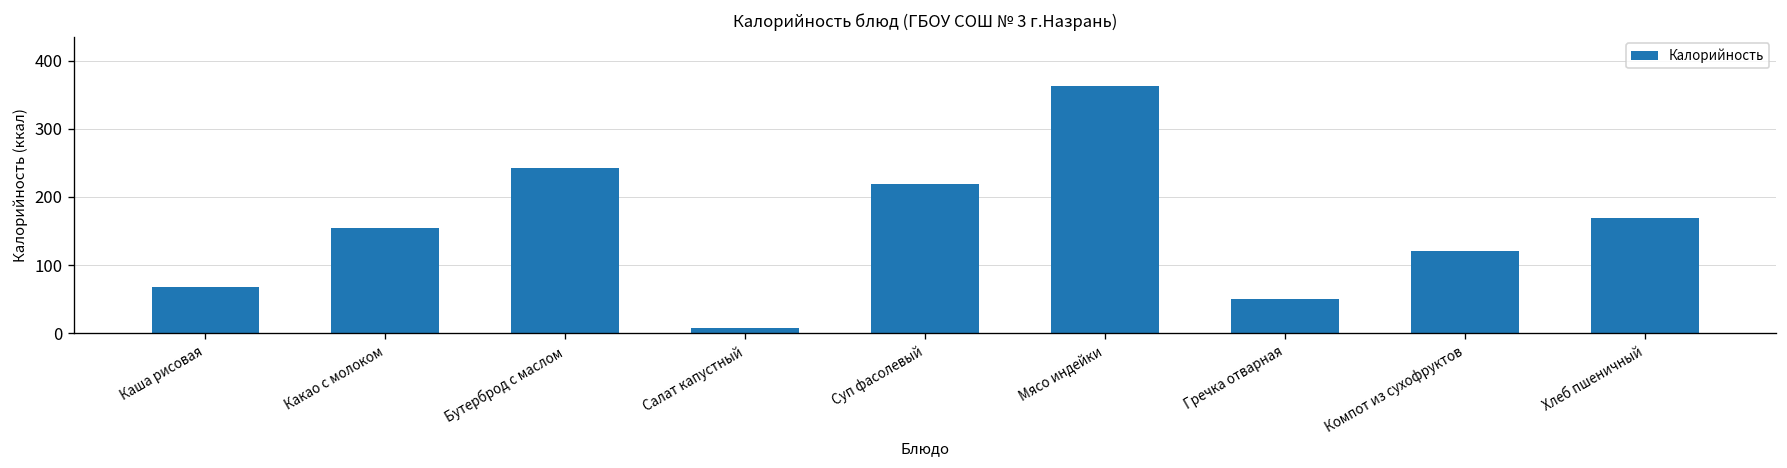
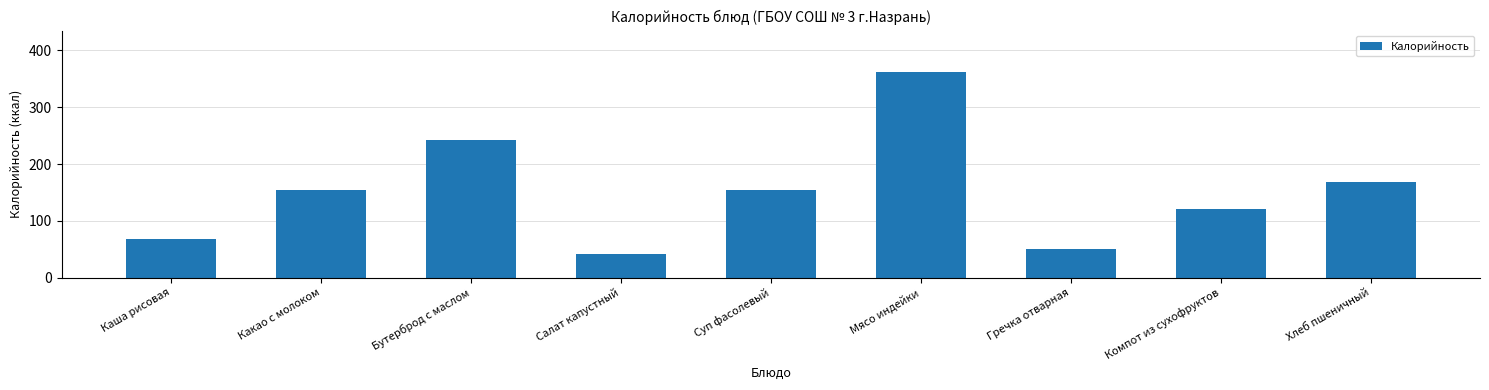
Салат капустный: 10 -> 40
Суп фасолевый: 220 -> 160
